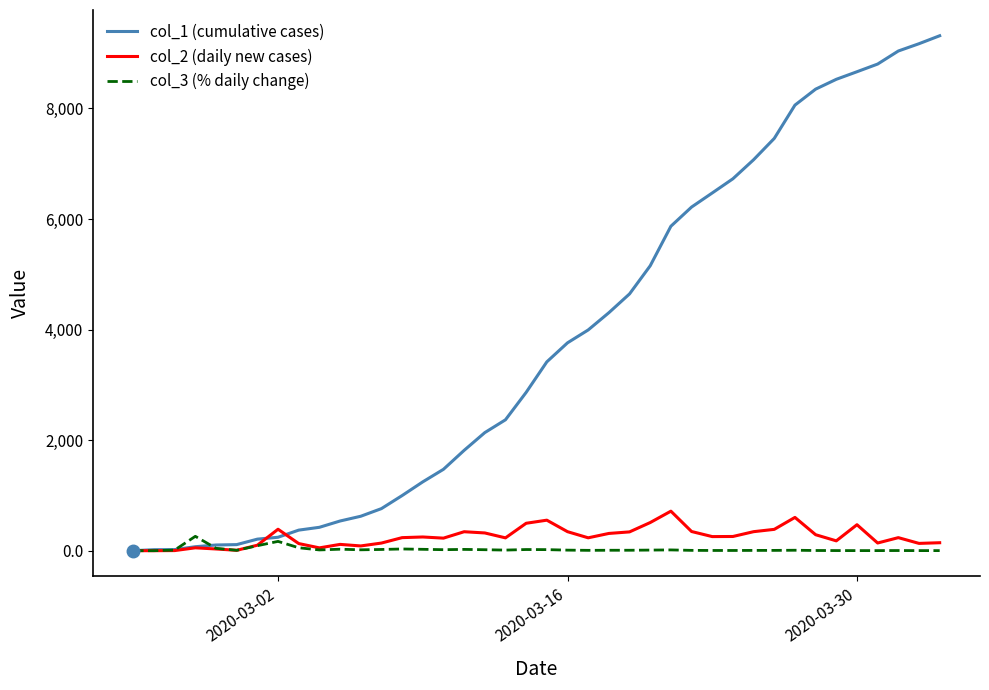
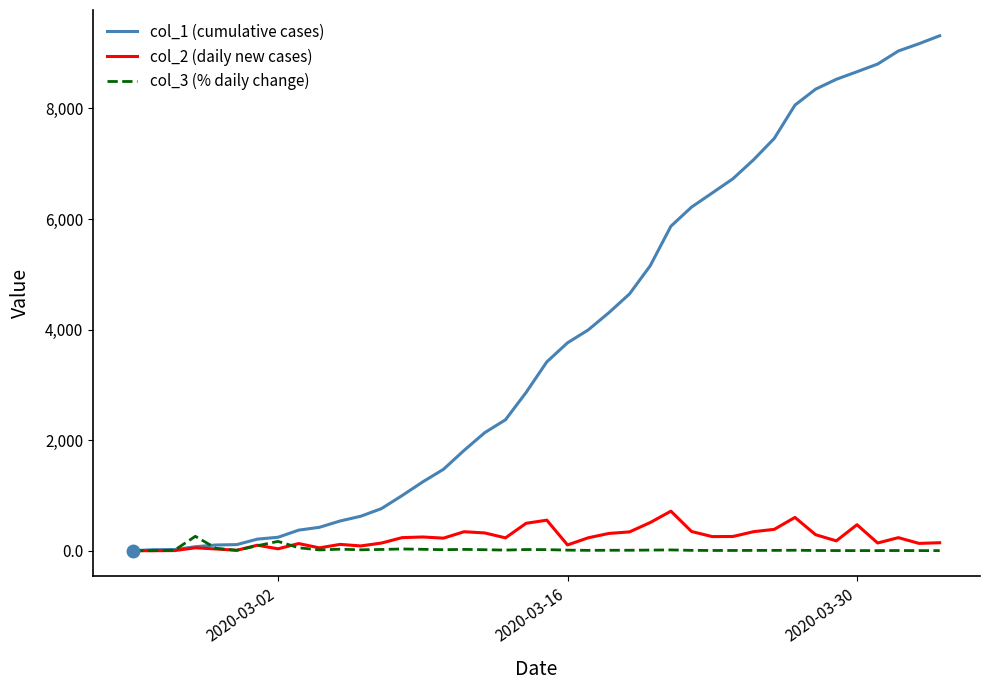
col_2 (daily new cases), 2020-03-02: 400 -> 0
col_2 (daily new cases), 2020-03-16: 300 -> 100
